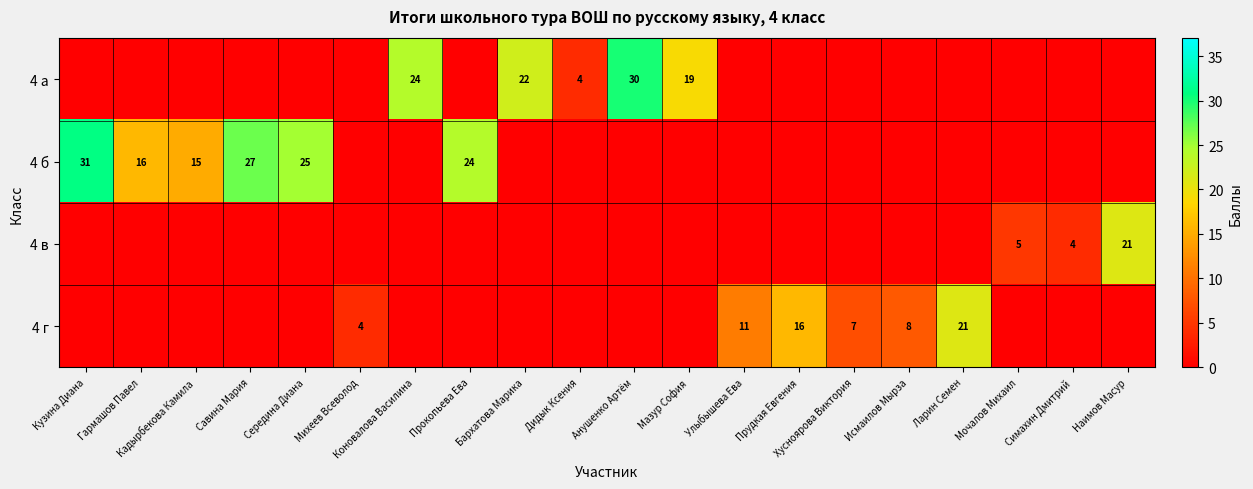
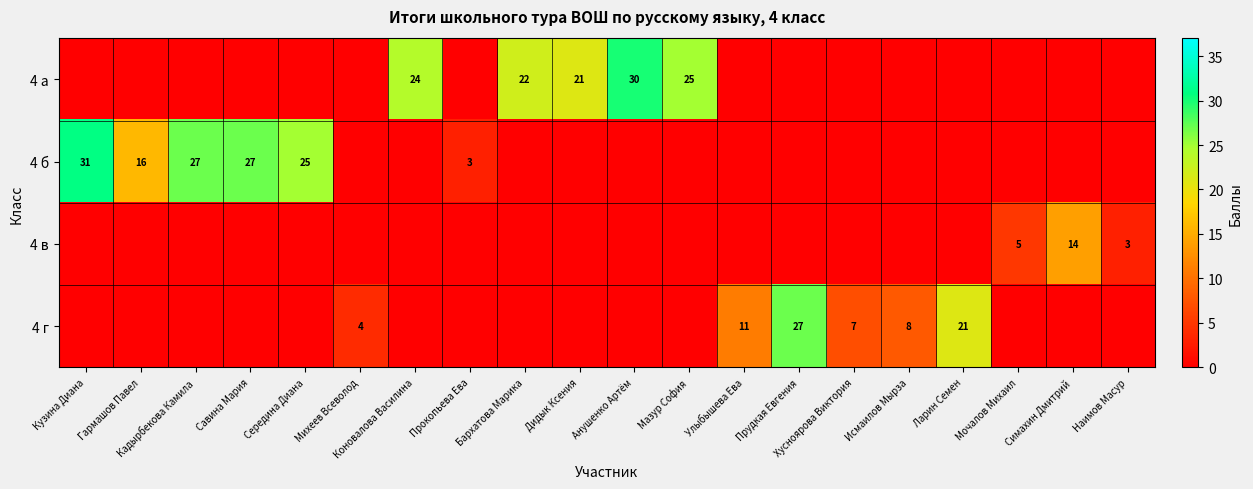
4 а, Дидык Ксения: 4 -> 21
4 а, Мазур София: 19 -> 25
4 б, Кадырбекова Камила: 15 -> 27
4 б, Прокопьева Ева: 24 -> 3
4 в, Симахин Дмитрий: 4 -> 14
4 в, Наимов Масур: 21 -> 3
4 г, Прудкая Евгения: 16 -> 27
